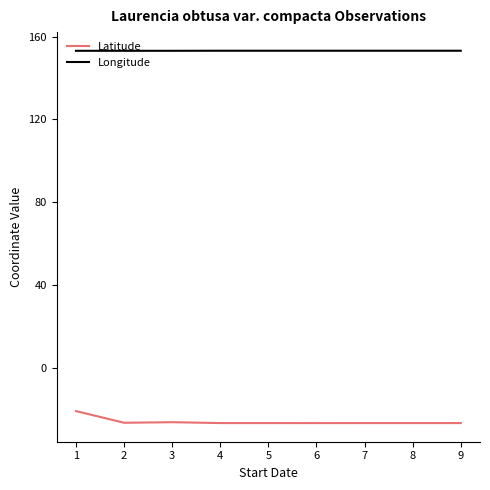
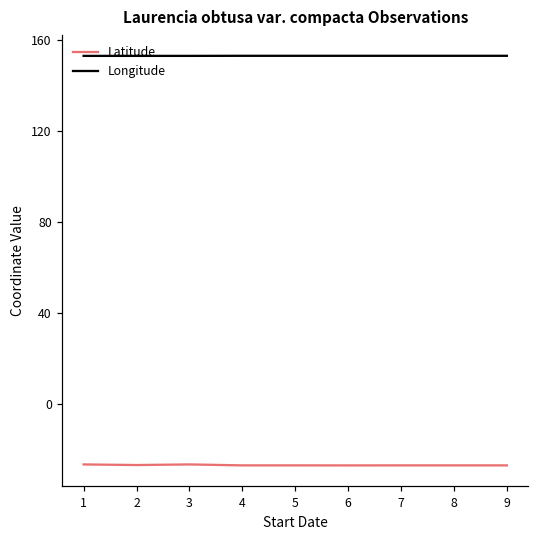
Latitude, 1: -21 -> -26
